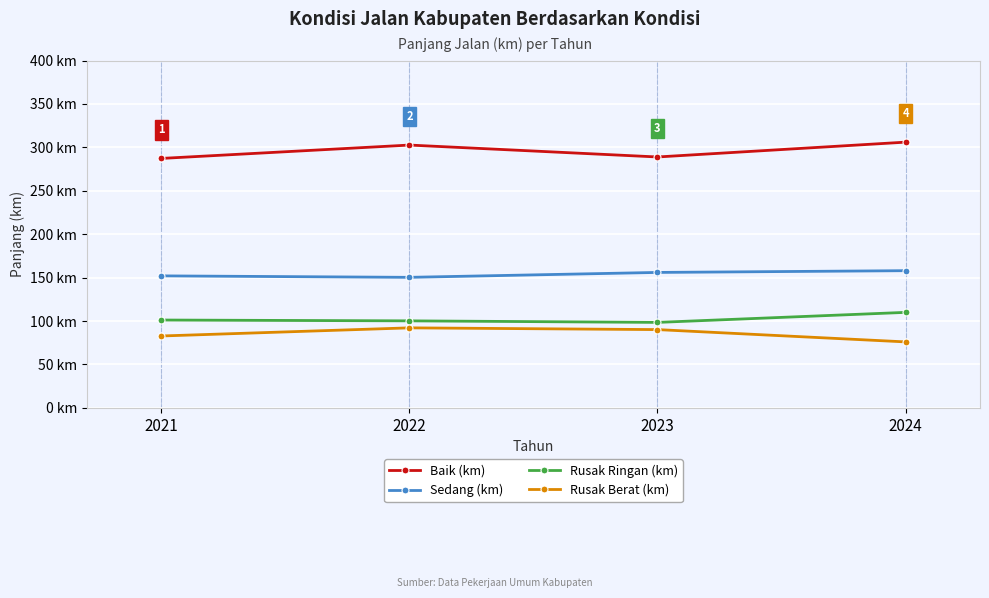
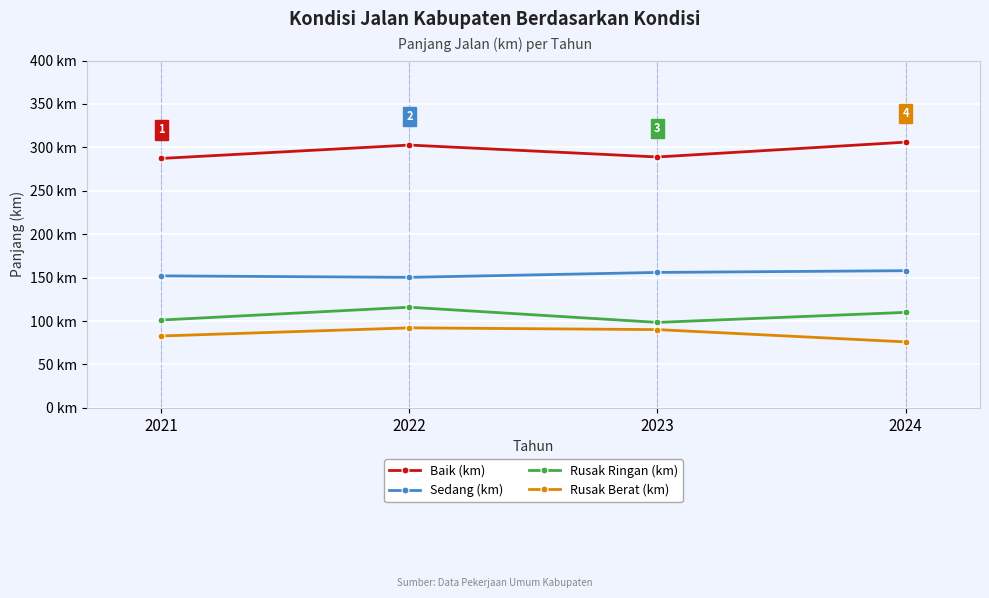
Rusak Ringan (km), 2022: 100 km -> 120 km
